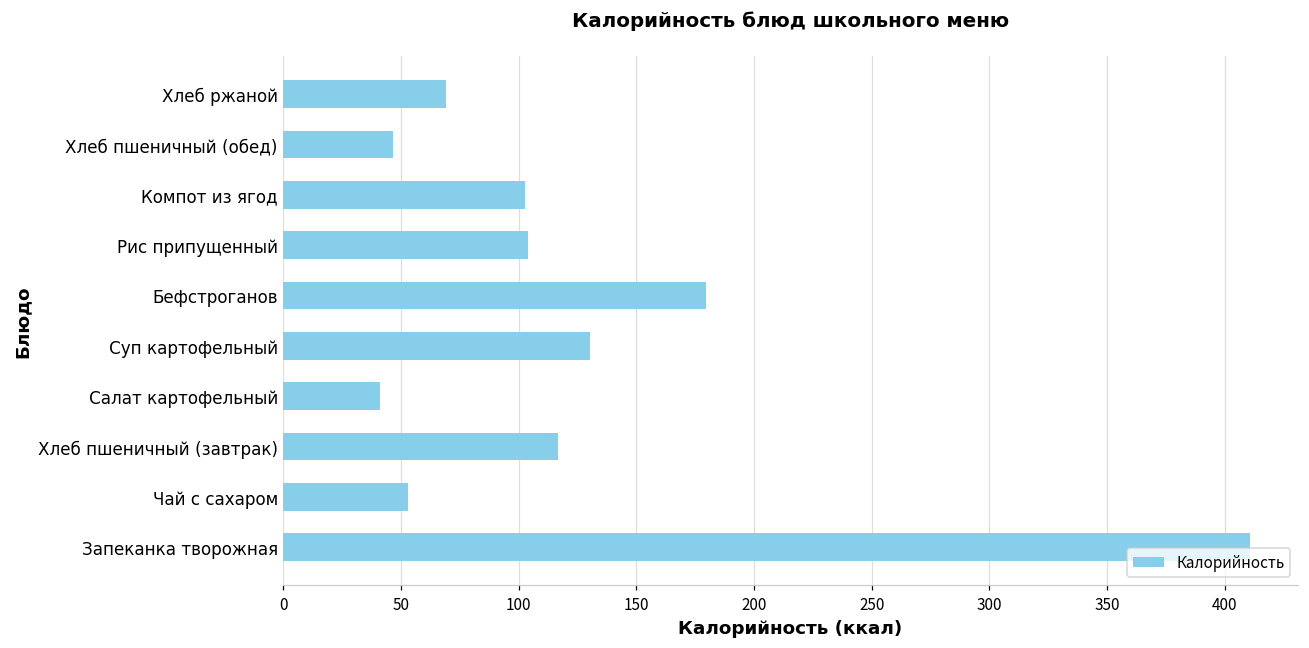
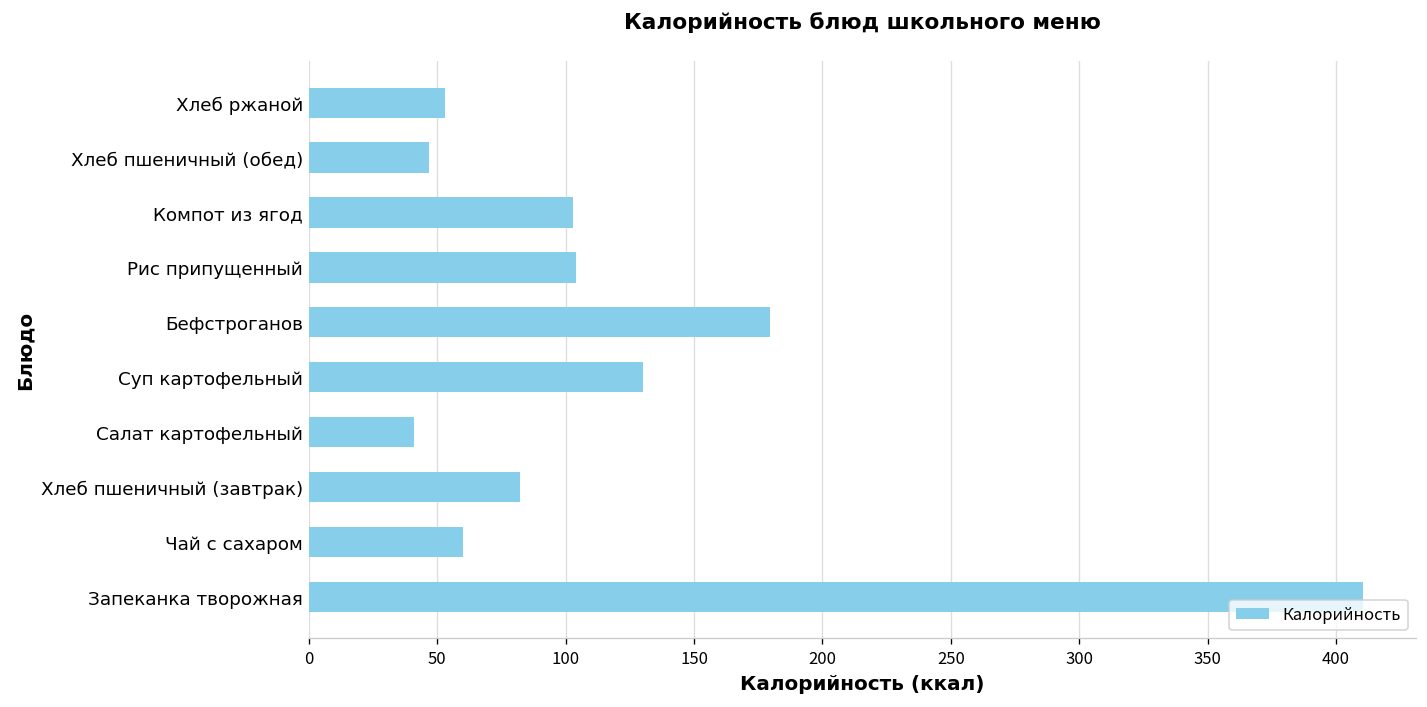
Хлеб ржаной: 69 -> 53
Хлеб пшеничный (завтрак): 117 -> 82
Чай с сахаром: 53 -> 60
